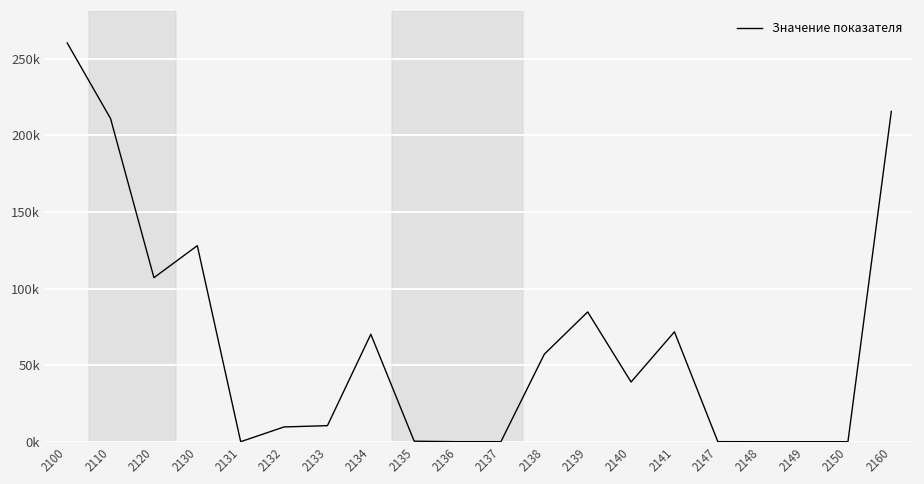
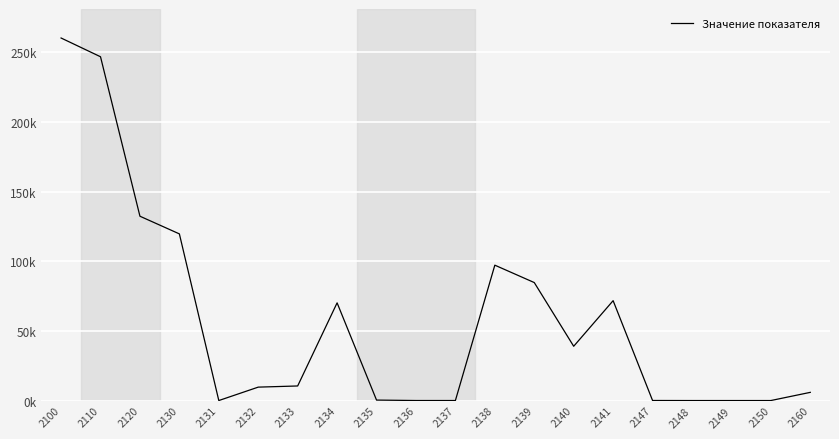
2110: 211000 -> 247000
2120: 107000 -> 132000
2130: 128000 -> 120000
2138: 57000 -> 97000
2160: 216000 -> 6000
